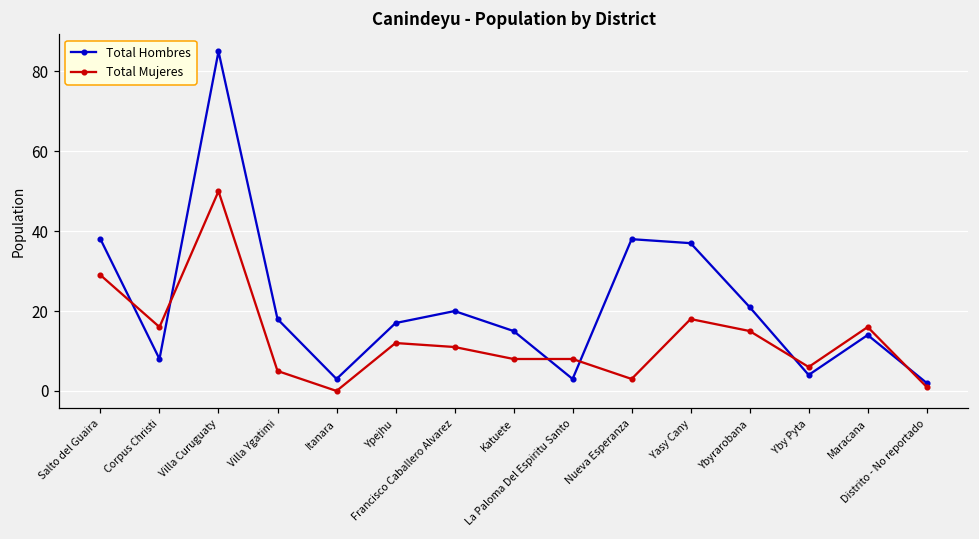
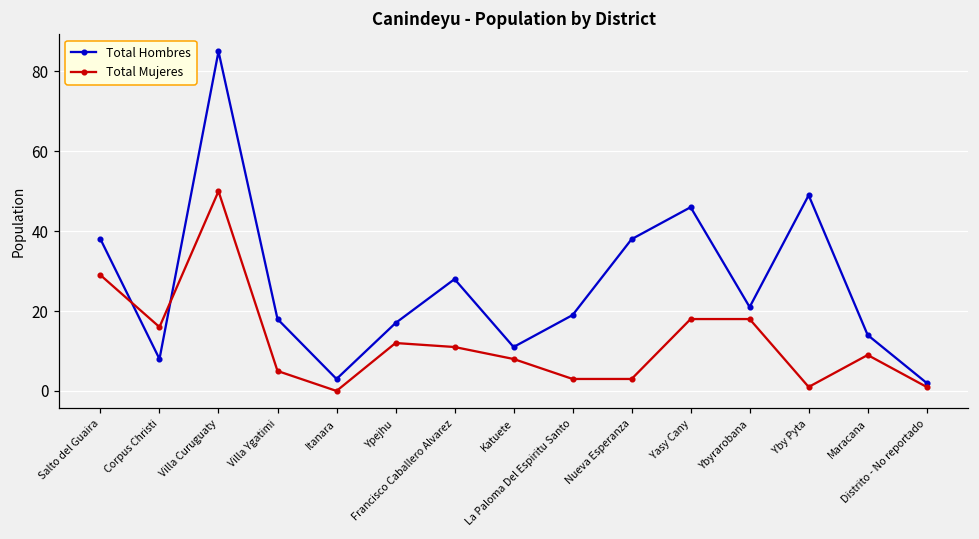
Total Hombres, Francisco Caballero Alvarez: 20 -> 28
Total Hombres, Katuete: 15 -> 11
Total Hombres, La Paloma Del Espiritu Santo: 3 -> 19
Total Mujeres, La Paloma Del Espiritu Santo: 8 -> 3
Total Hombres, Yasy Cany: 37 -> 46
Total Mujeres, Ybyrarobana: 15 -> 18
Total Hombres, Yby Pyta: 4 -> 49
Total Mujeres, Yby Pyta: 6 -> 1
Total Mujeres, Maracana: 16 -> 9
